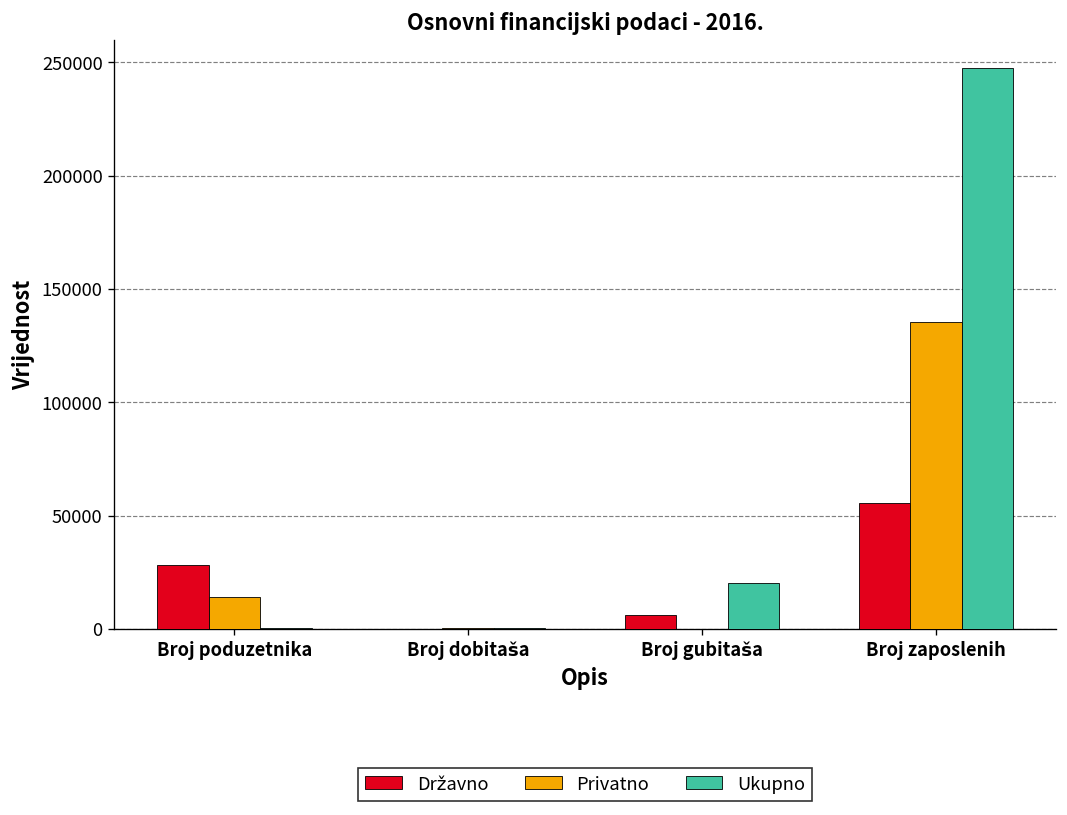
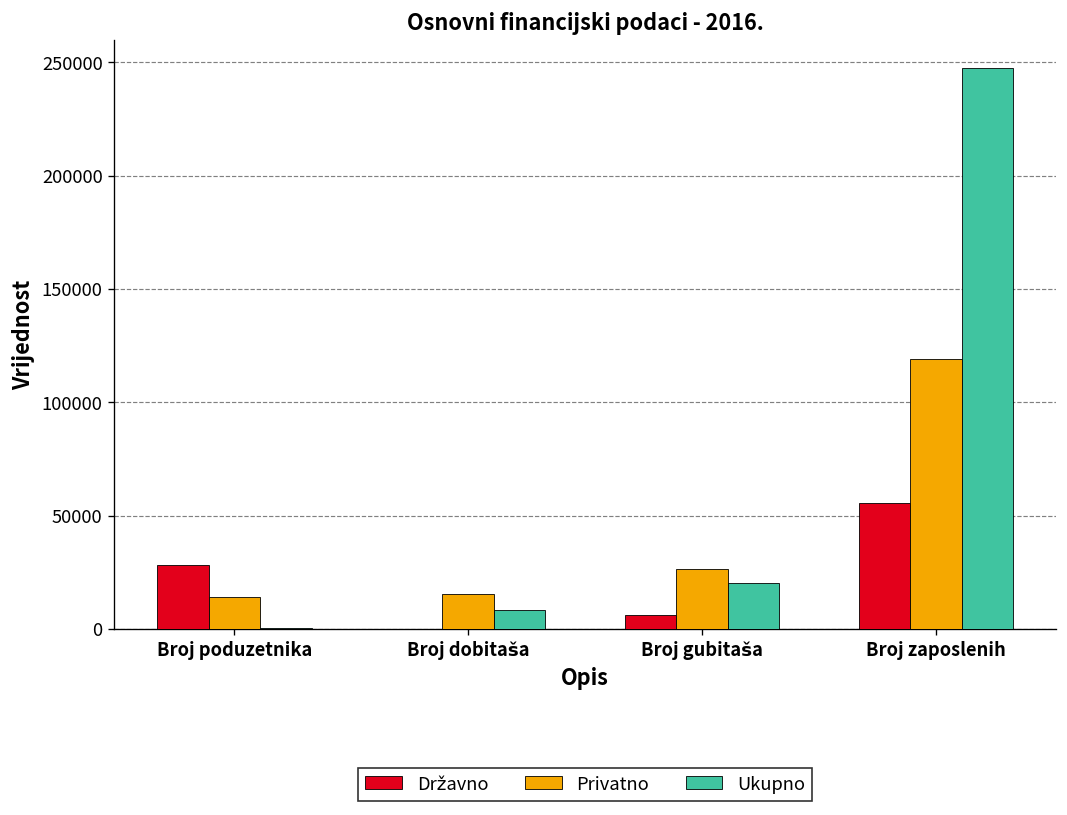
Privatno, Broj dobitaša: 0 -> 16000
Ukupno, Broj dobitaša: 0 -> 8000
Privatno, Broj gubitaša: 0 -> 27000
Privatno, Broj zaposlenih: 135000 -> 119000
